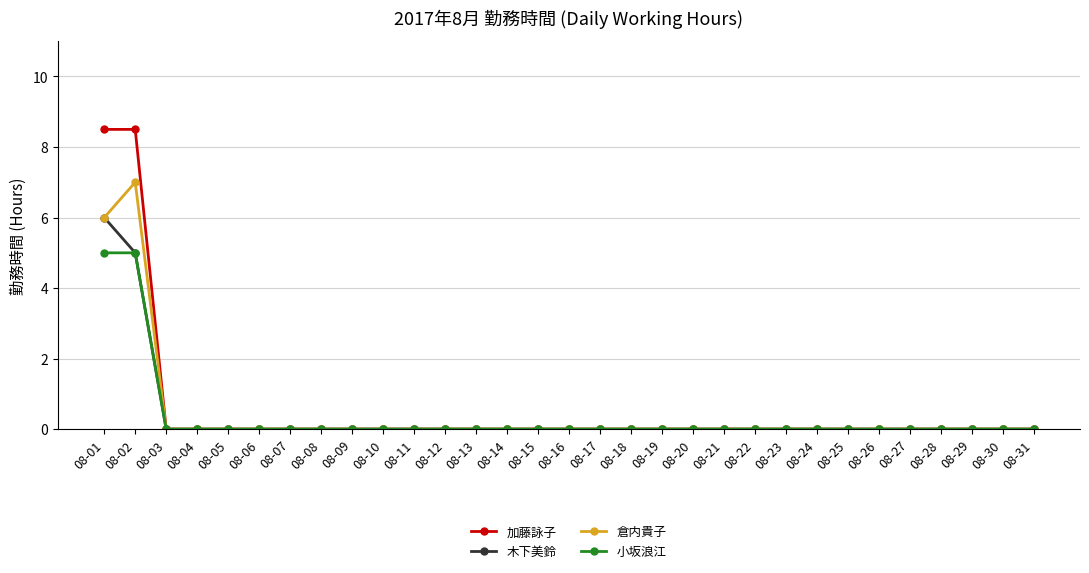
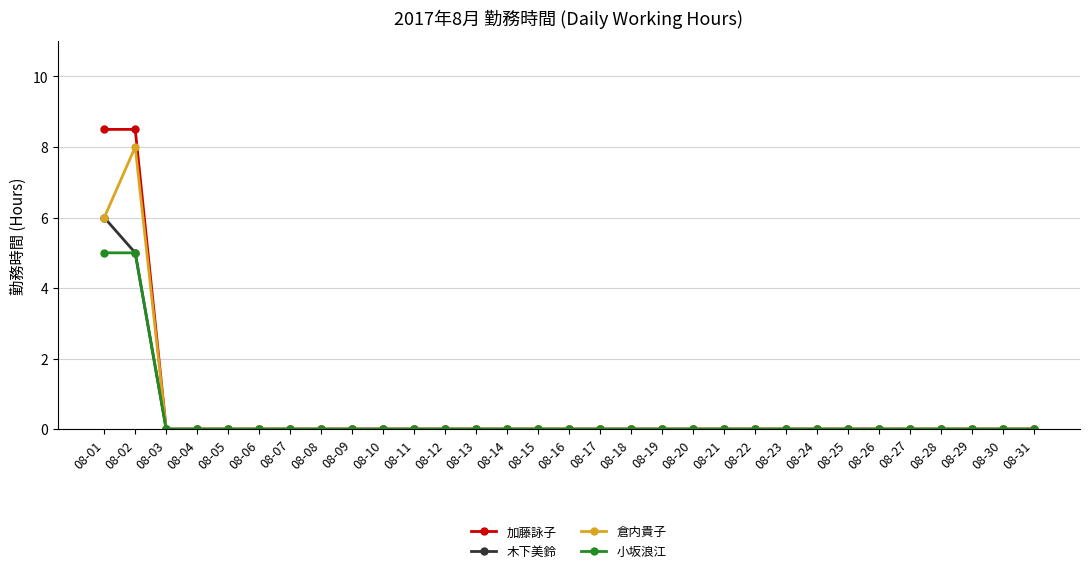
倉内貴子, 08-02: 7 -> 8
